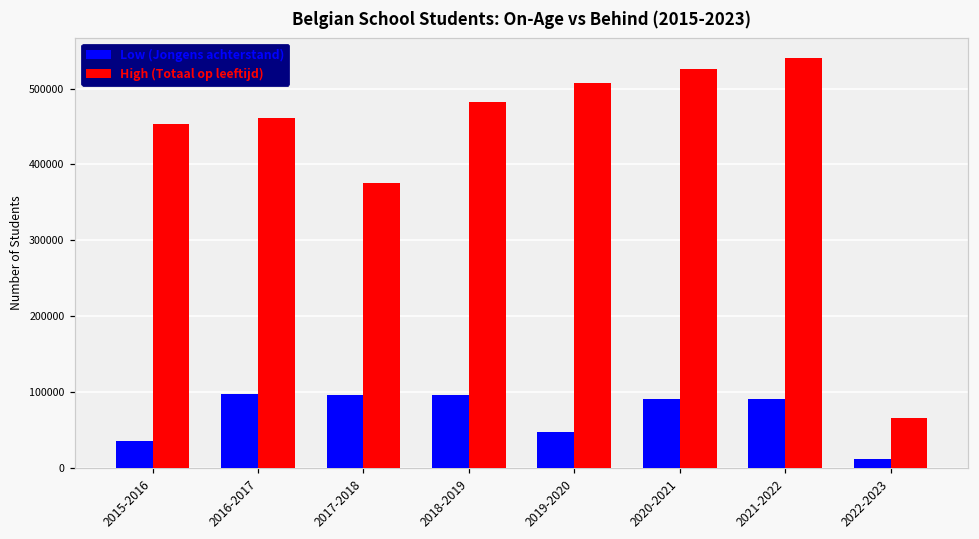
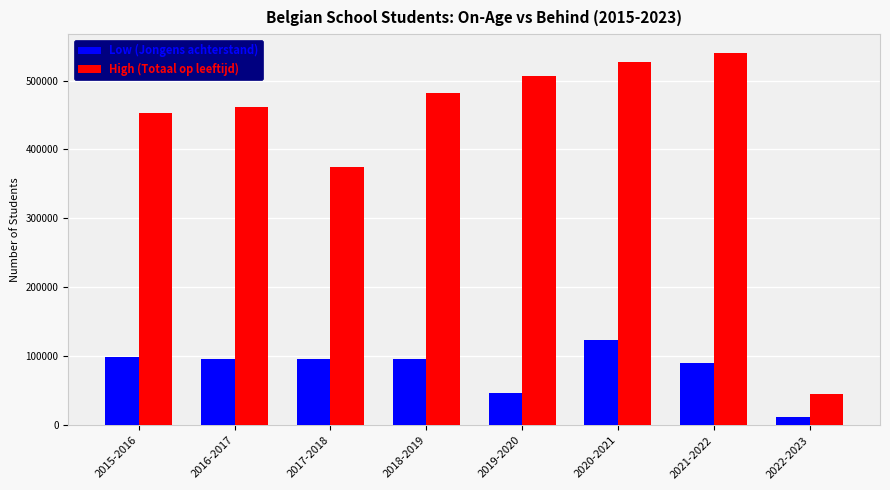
Low (Jongens achterstand), 2015-2016: 40000 -> 100000
Low (Jongens achterstand), 2020-2021: 90000 -> 120000
High (Totaal op leeftijd), 2022-2023: 70000 -> 50000
